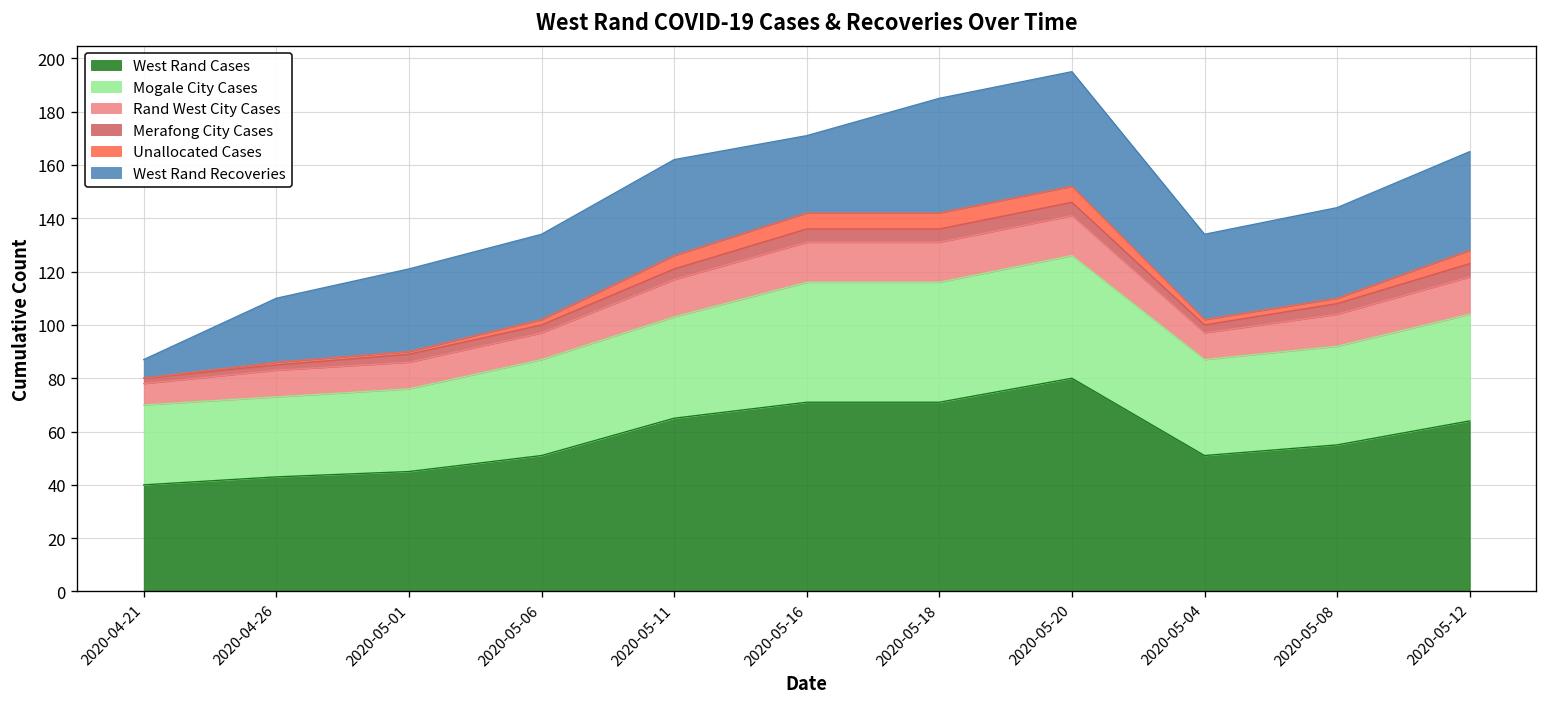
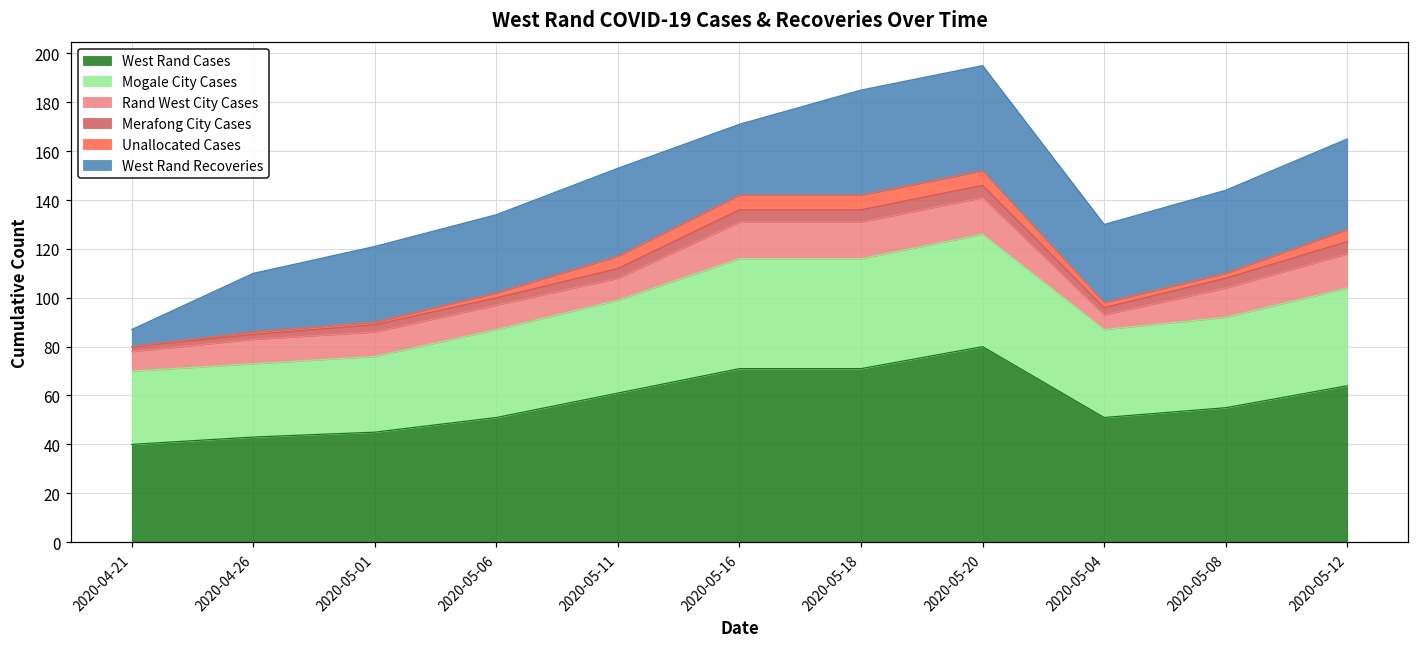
West Rand Cases, 2020-05-11: 65 -> 61
Rand West City Cases, 2020-05-11: 14 -> 9
Rand West City Cases, 2020-05-04: 10 -> 6
